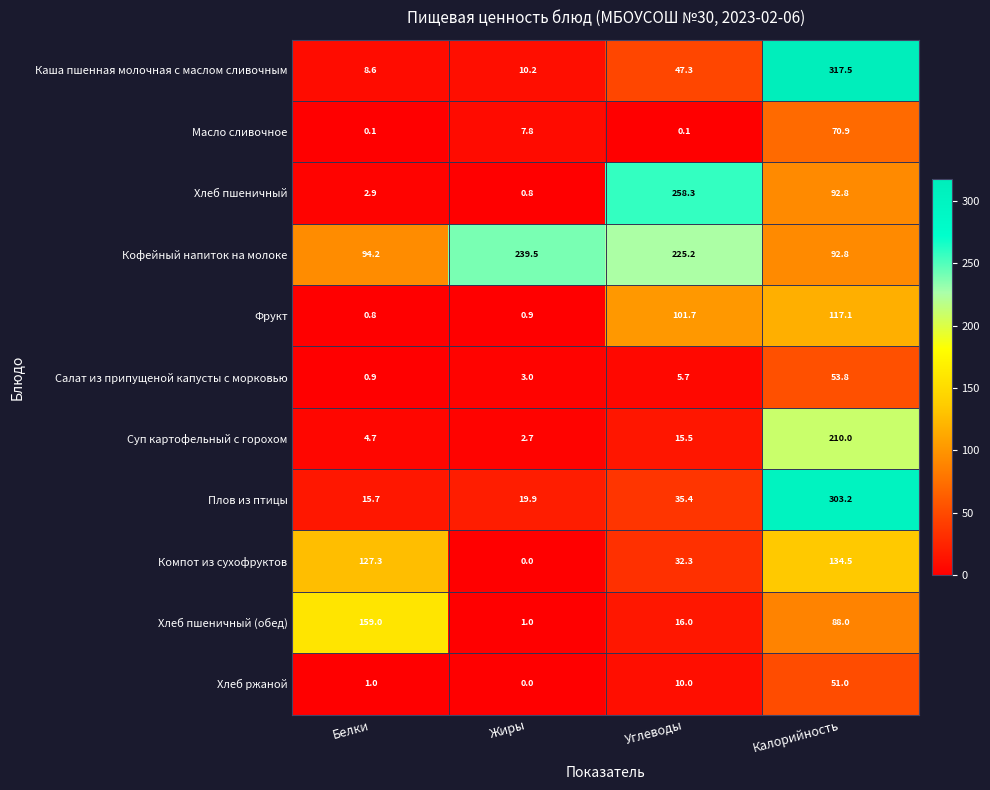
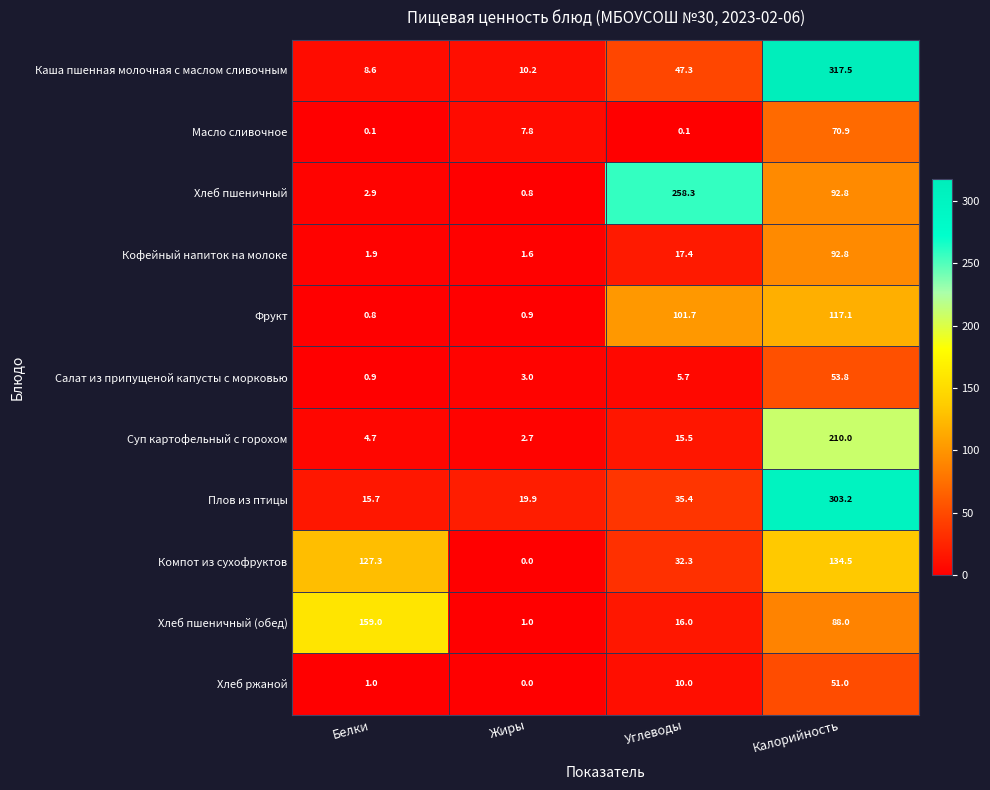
Кофейный напиток на молоке, Белки: 94.2 -> 1.9
Кофейный напиток на молоке, Жиры: 239.5 -> 1.6
Кофейный напиток на молоке, Углеводы: 225.2 -> 17.4
